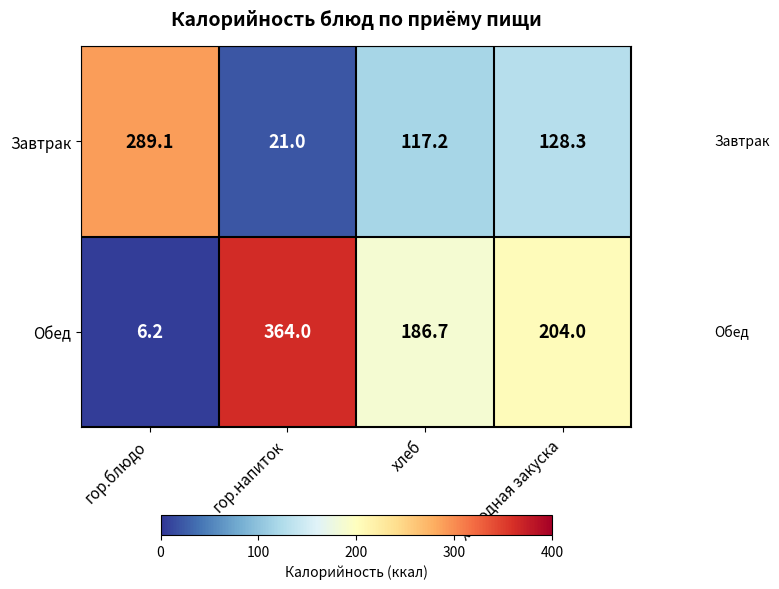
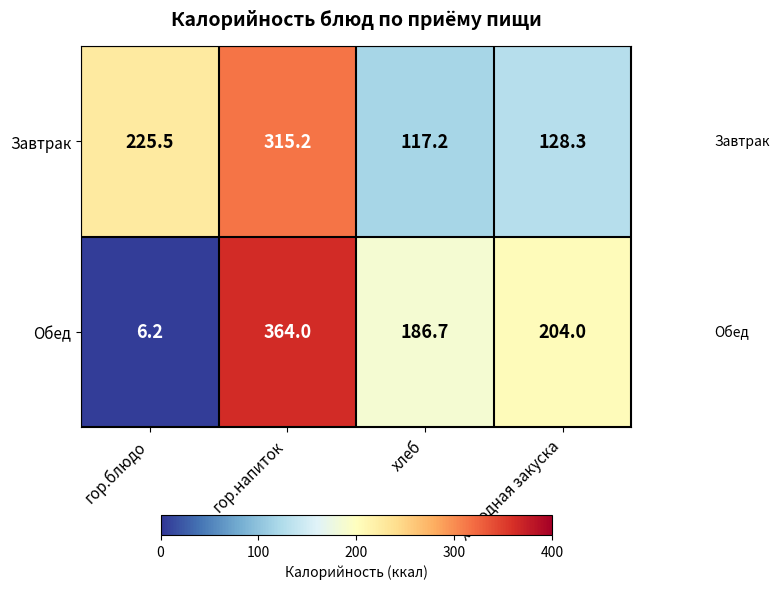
Завтрак, гор.блюдо: 289.1 -> 225.5
Завтрак, гор.напиток: 21.0 -> 315.2
